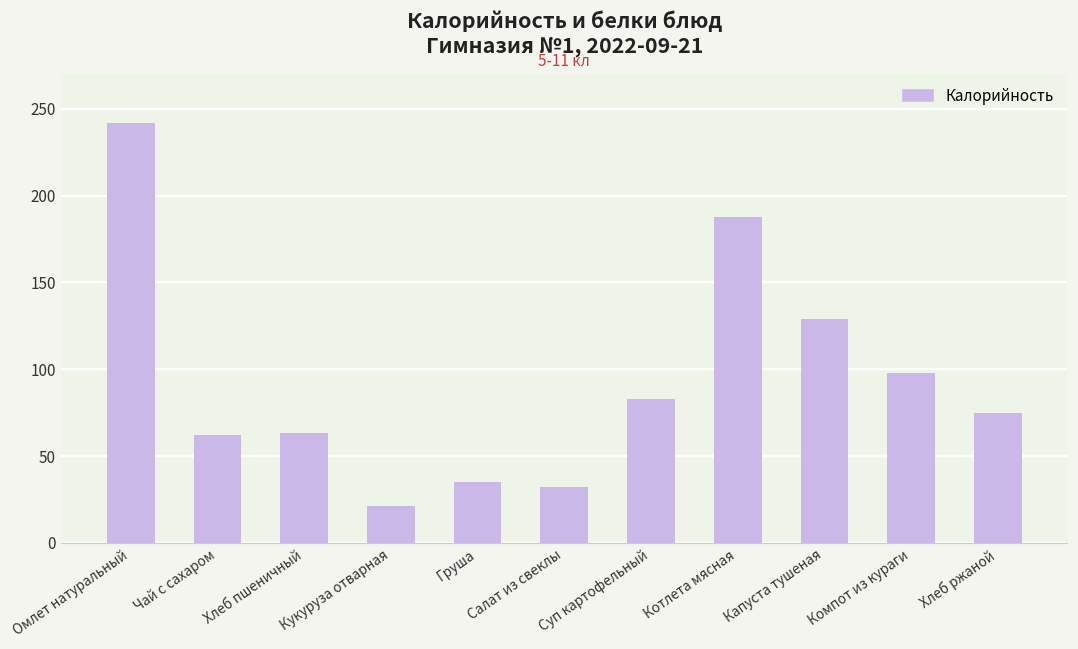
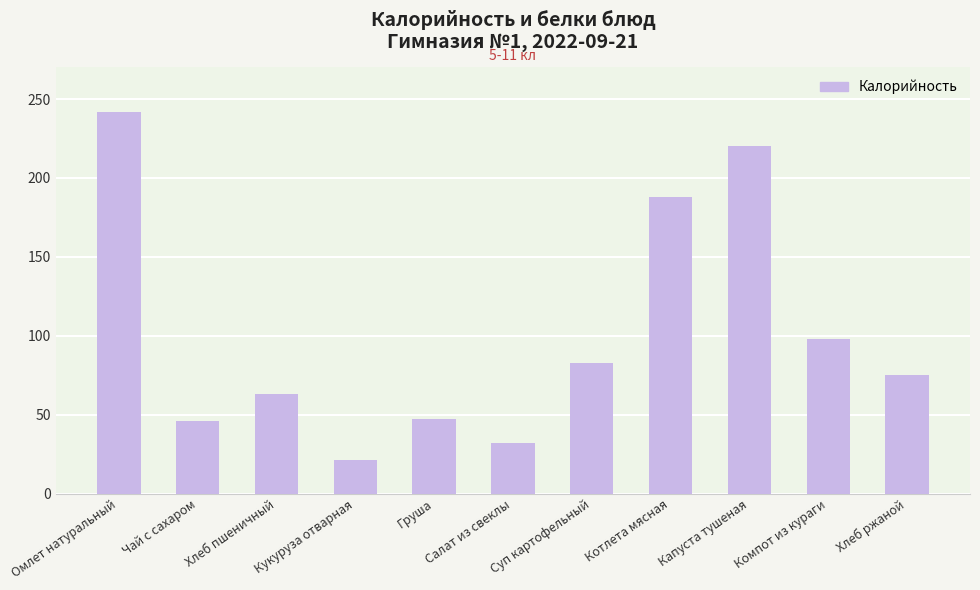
Чай с сахаром: 62 -> 46
Груша: 35 -> 47
Капуста тушеная: 129 -> 220
